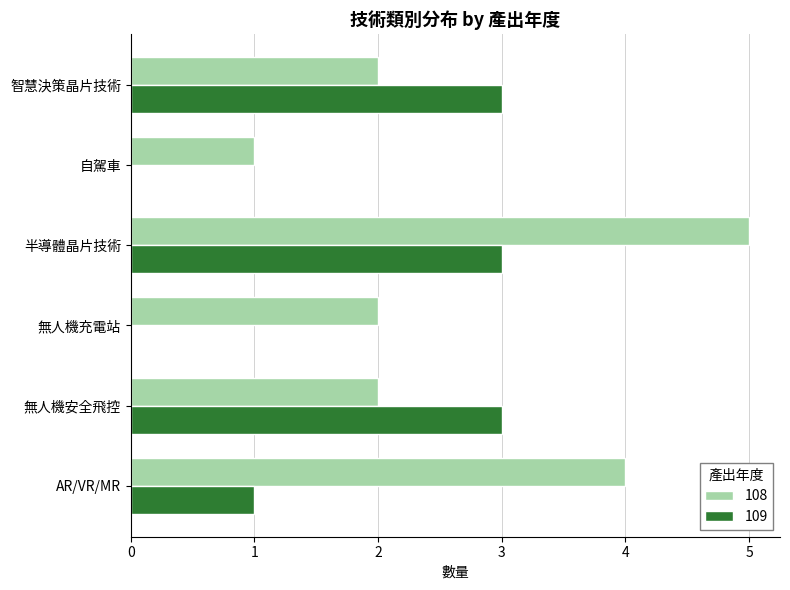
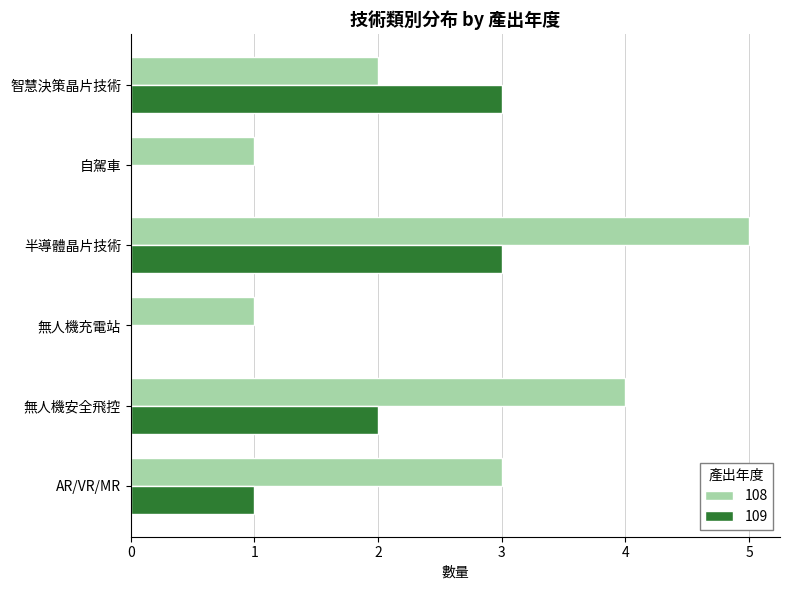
108, 無人機充電站: 2 -> 1
108, 無人機安全飛控: 2 -> 4
109, 無人機安全飛控: 3 -> 2
108, AR/VR/MR: 4 -> 3
